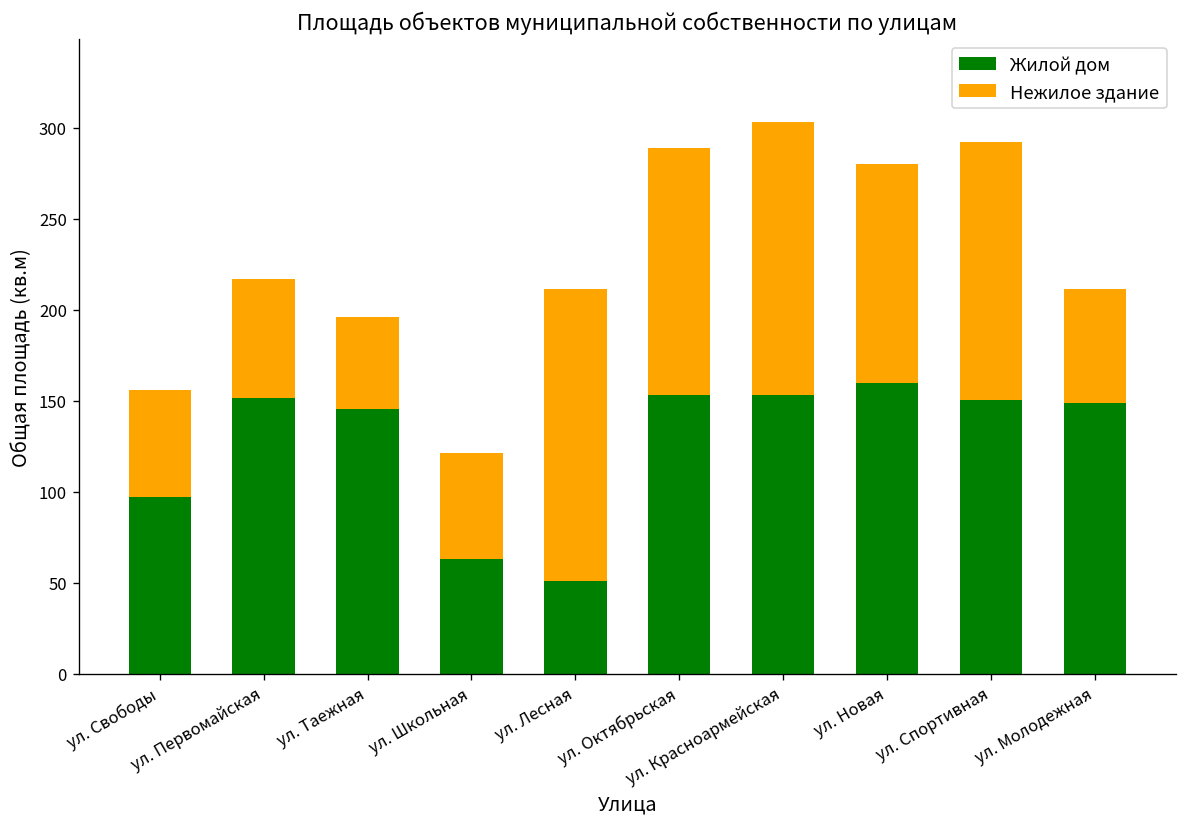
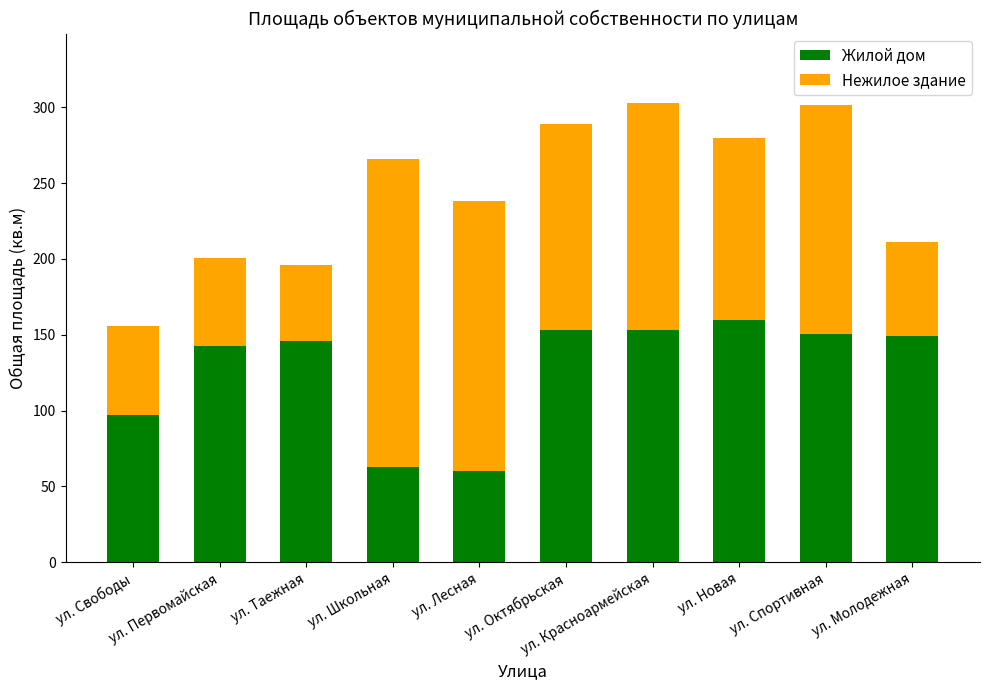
Жилой дом, ул. Первомайская: 151 -> 142
Нежилое здание, ул. Первомайская: 65 -> 59
Нежилое здание, ул. Школьная: 58 -> 203
Жилой дом, ул. Лесная: 51 -> 60
Нежилое здание, ул. Лесная: 161 -> 178
Нежилое здание, ул. Спортивная: 142 -> 151
